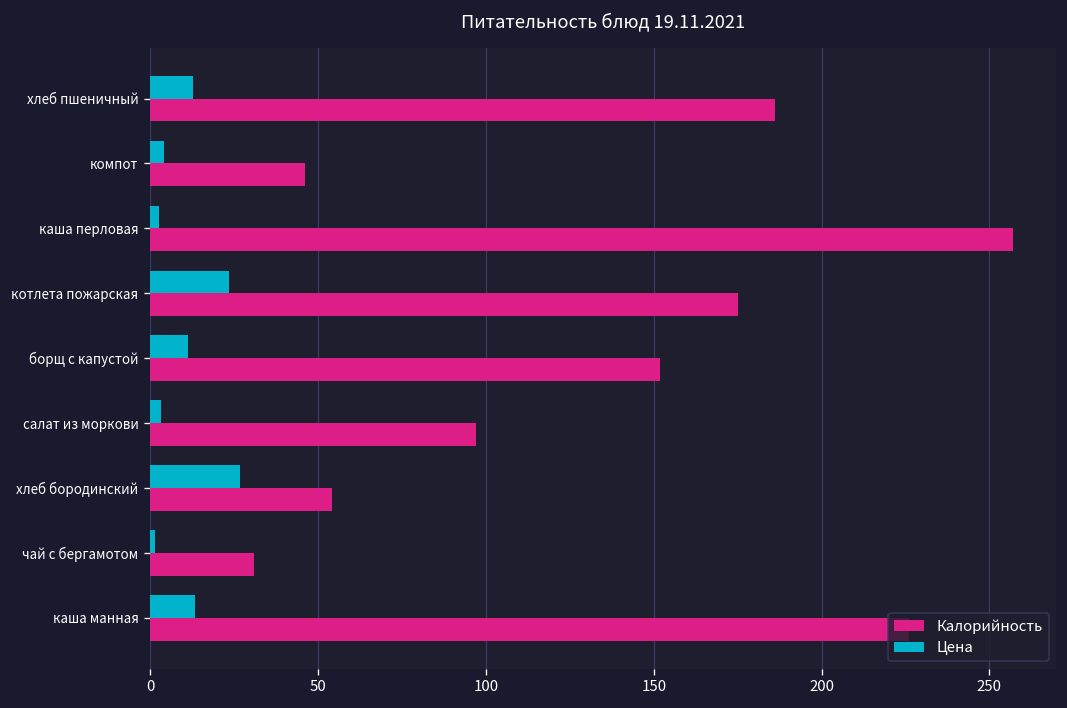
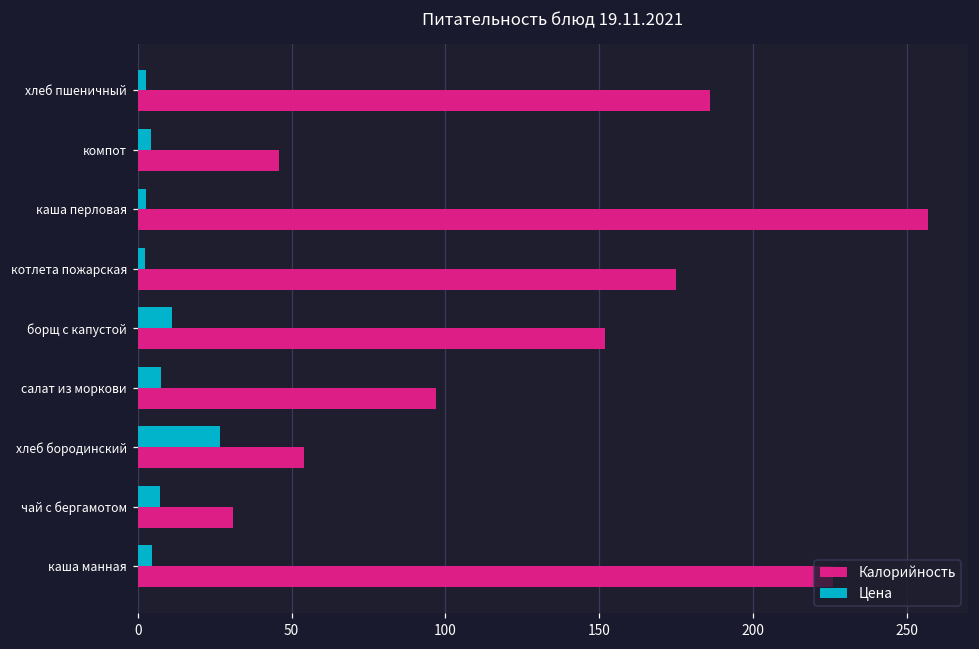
Цена, хлеб пшеничный: 13 -> 3
Цена, котлета пожарская: 23 -> 2
Цена, салат из моркови: 3 -> 8
Цена, чай с бергамотом: 1 -> 7
Цена, каша манная: 13 -> 5
